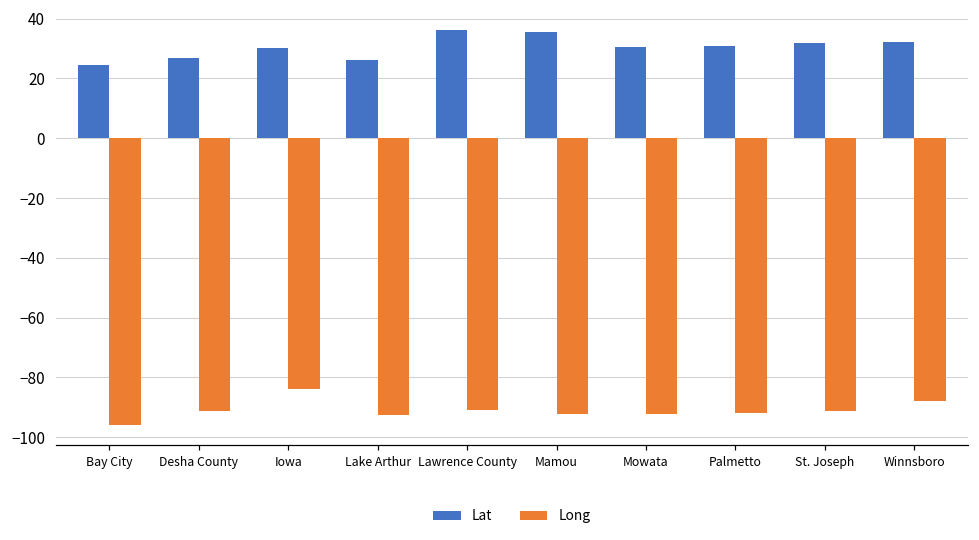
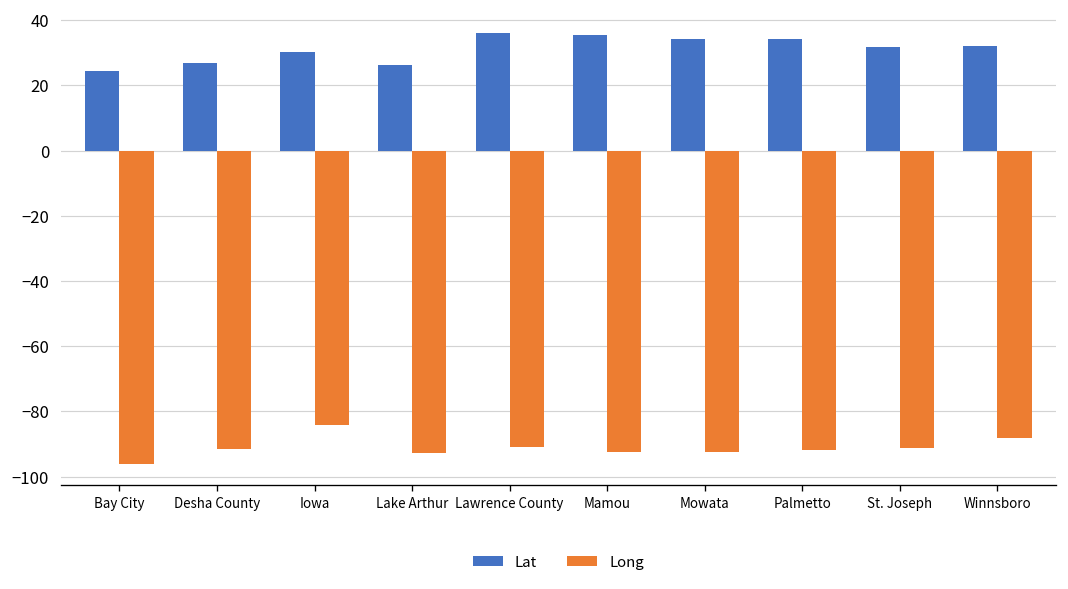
Lat, Mowata: 30 -> 34
Lat, Palmetto: 31 -> 34
